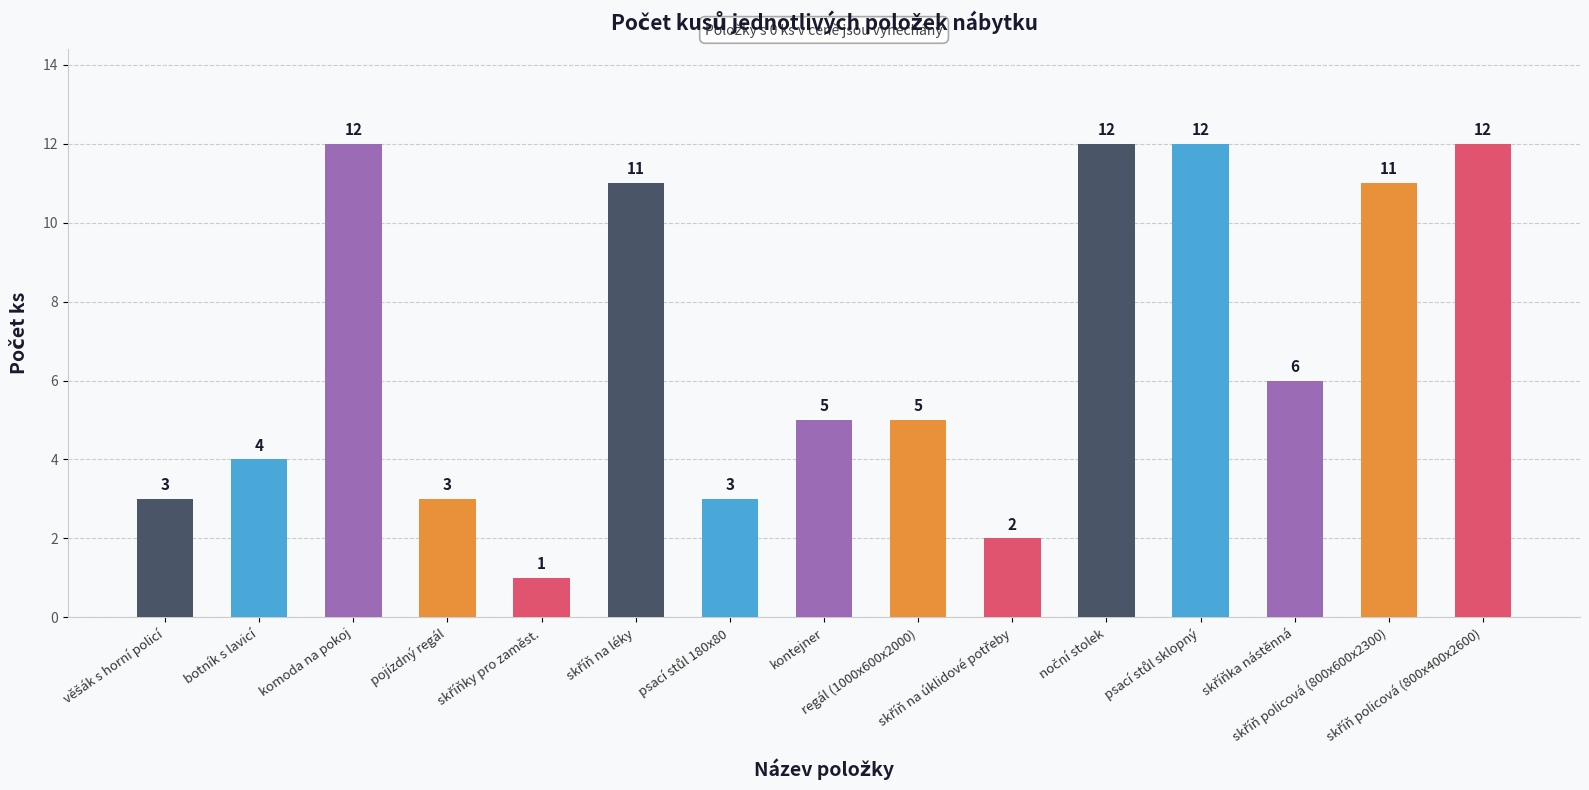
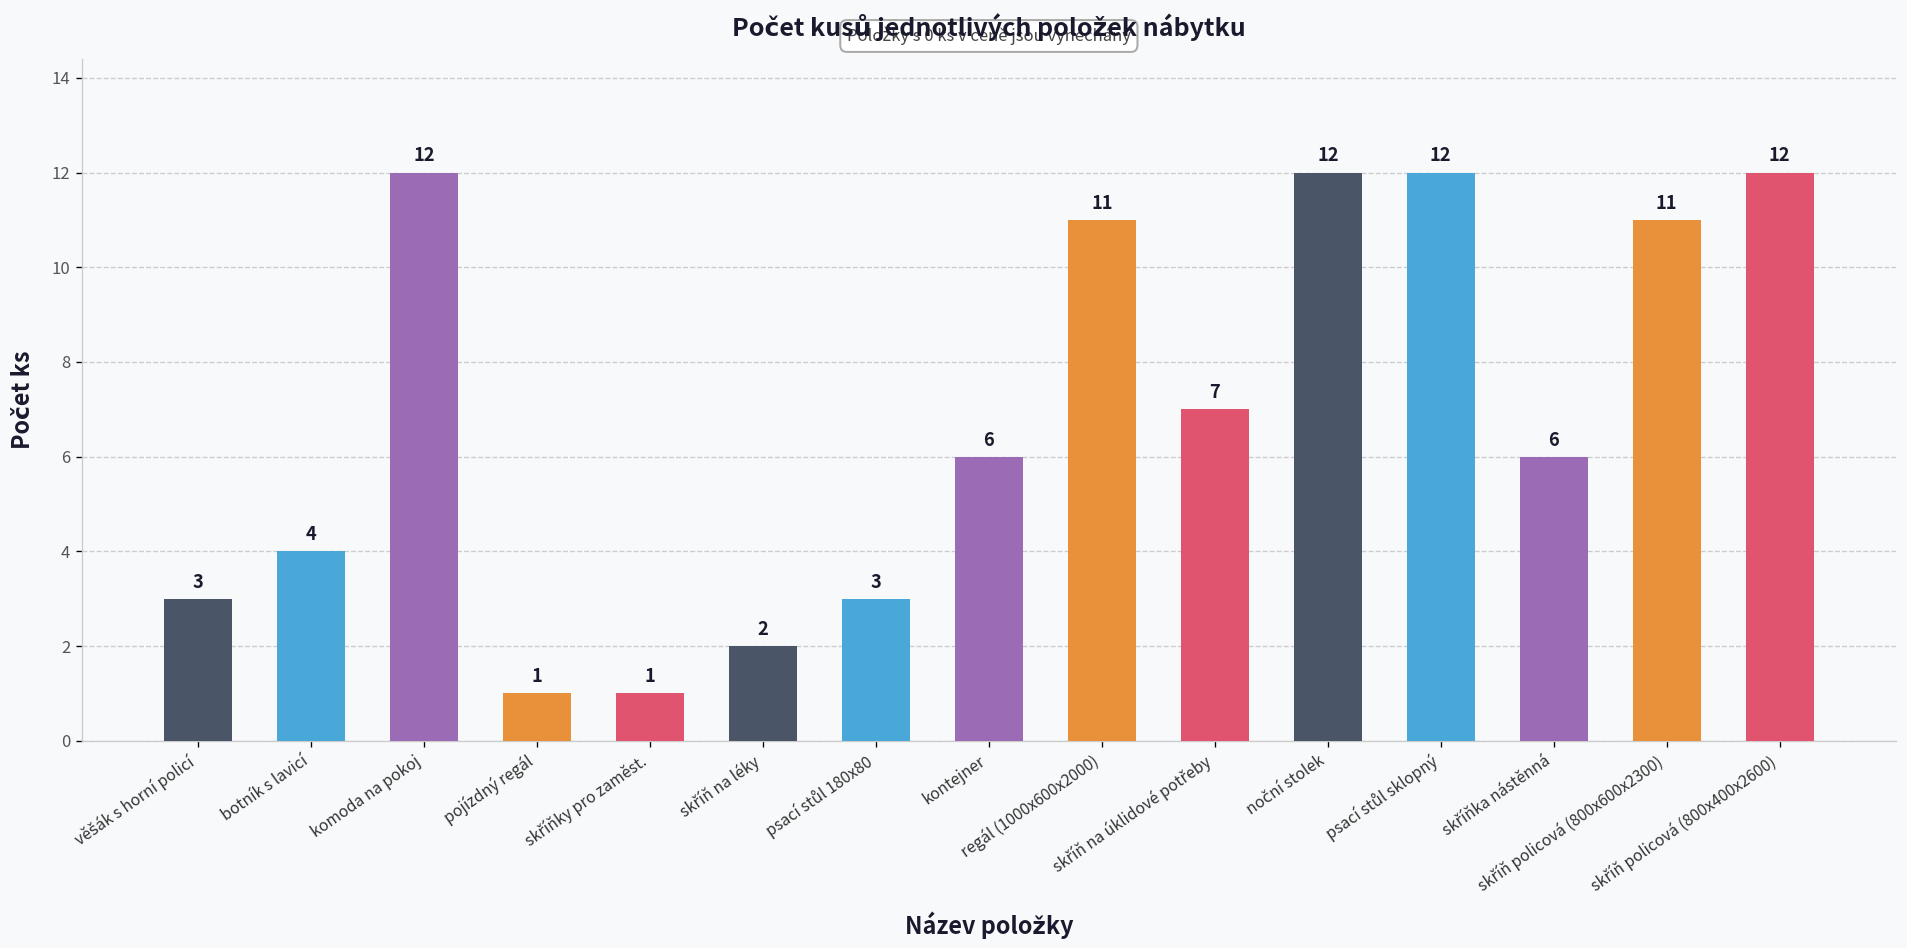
pojízdný regál: 3 -> 1
skříň na léky: 11 -> 2
kontejner: 5 -> 6
regál (1000x600x2000): 5 -> 11
skříň na úklidové potřeby: 2 -> 7
